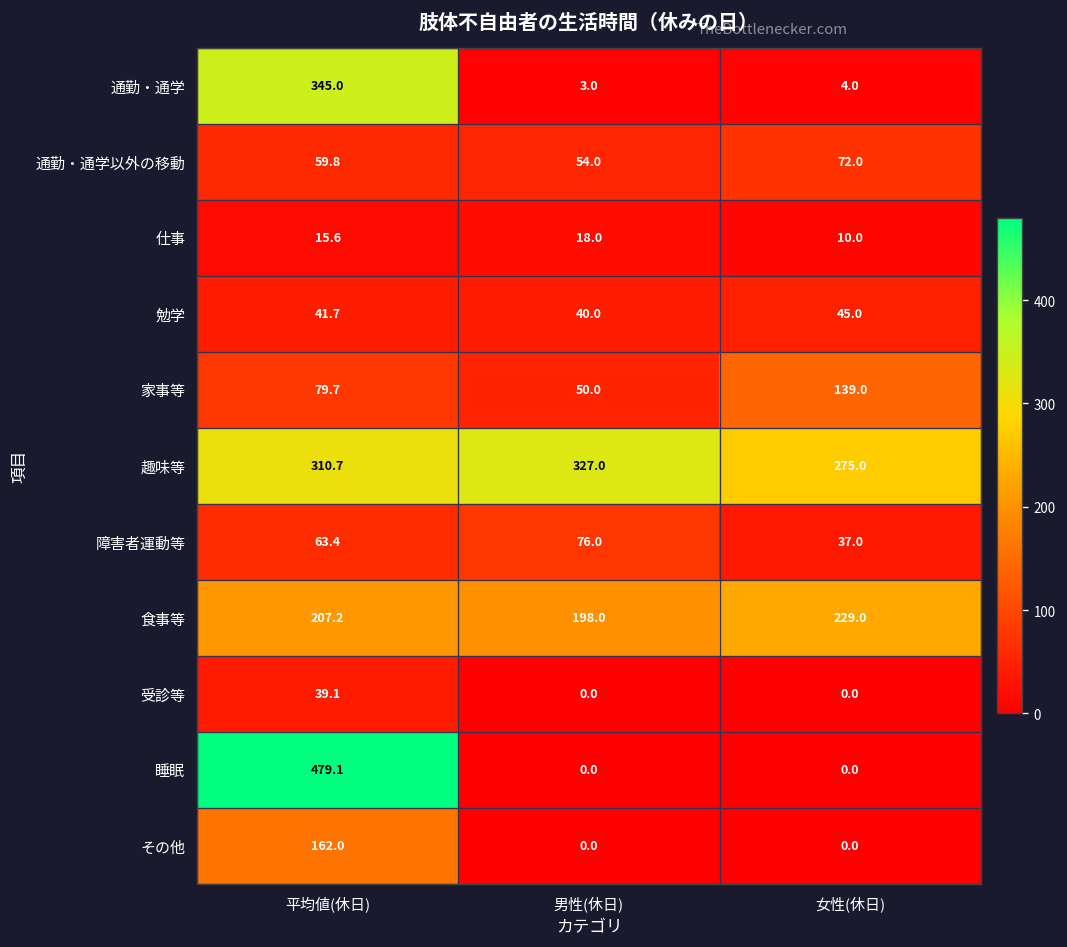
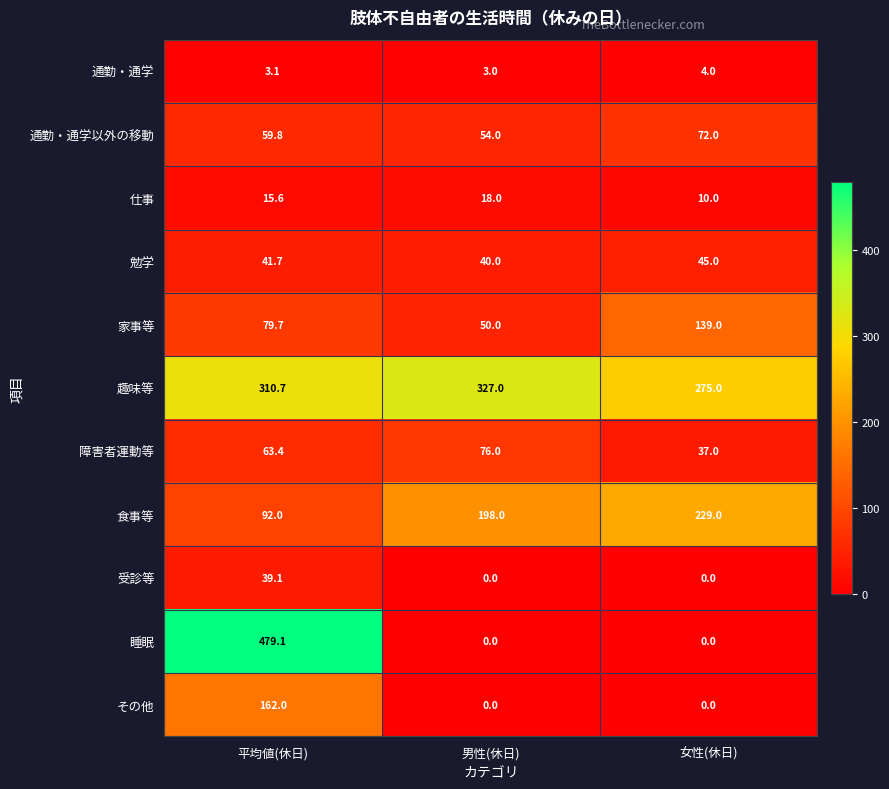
通勤・通学, 平均値(休日): 345.0 -> 3.1
食事等, 平均値(休日): 207.2 -> 92.0
